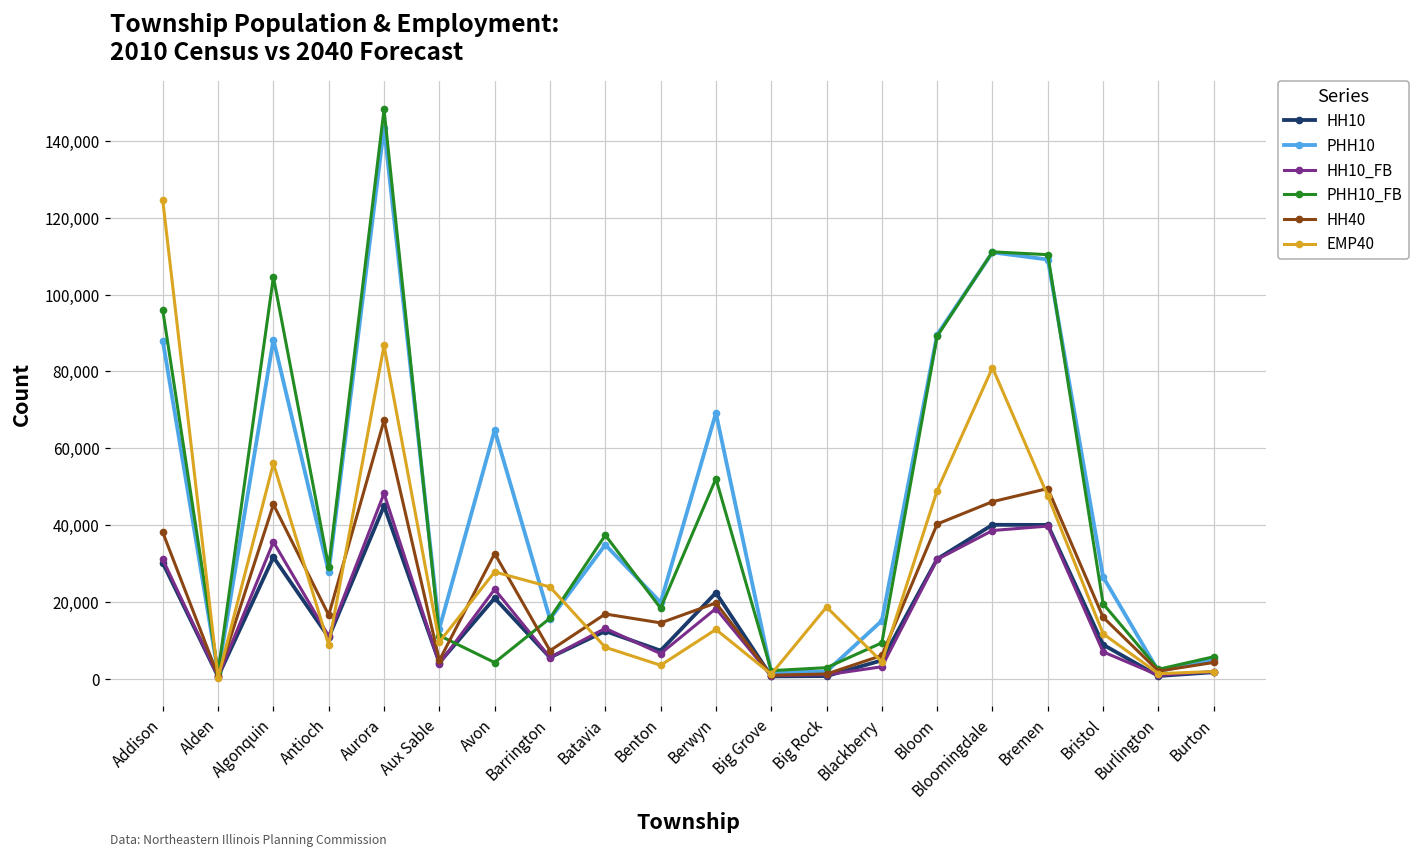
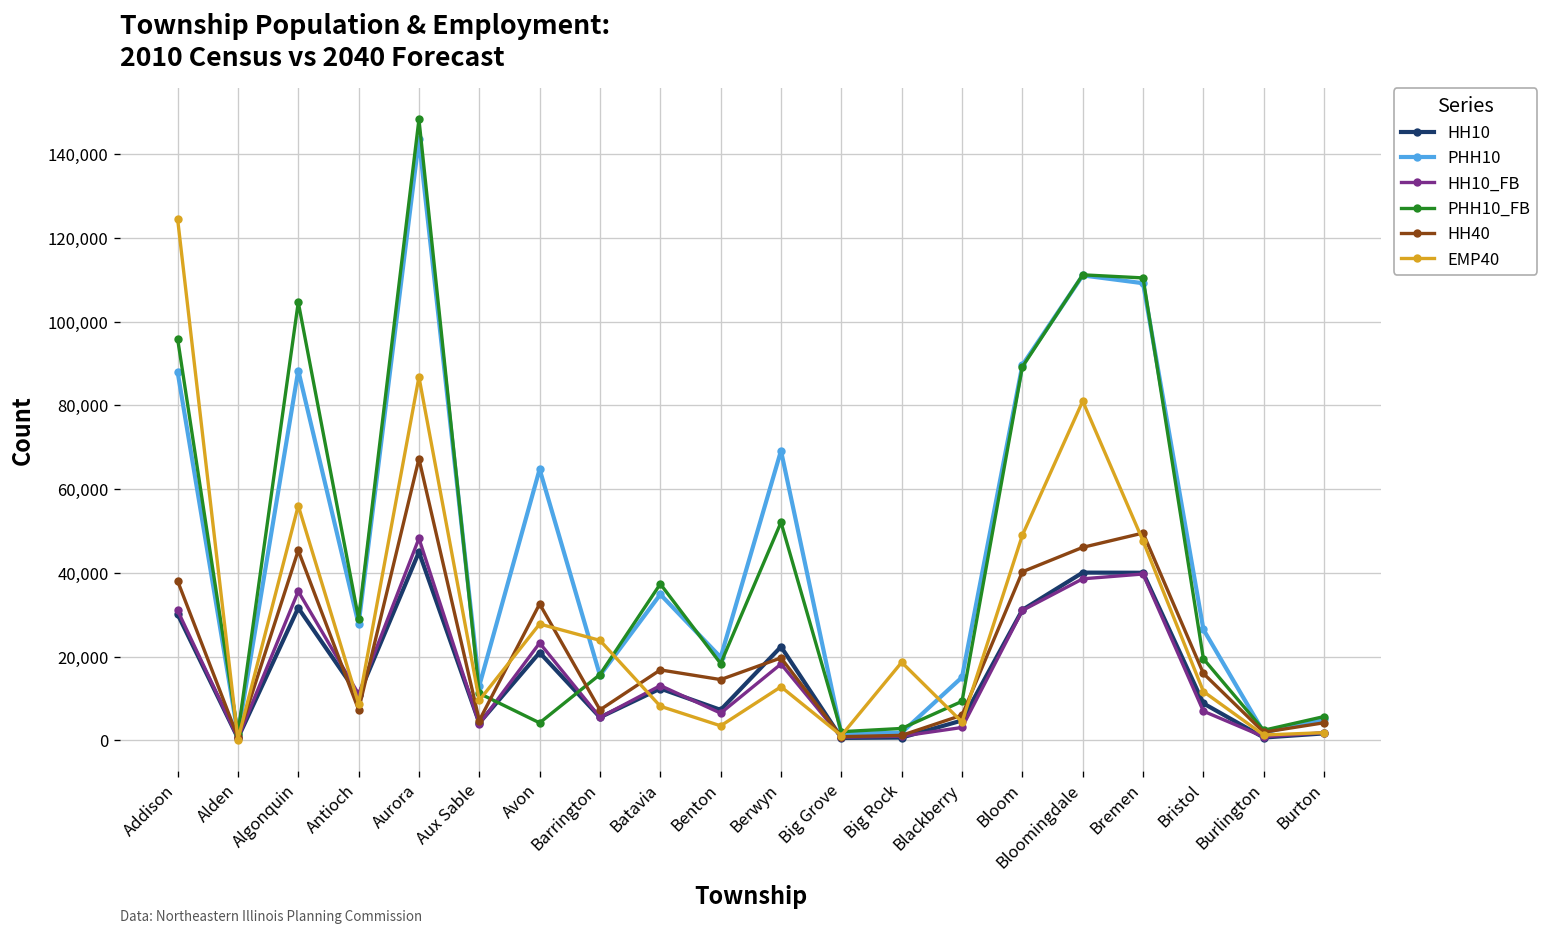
HH40, Antioch: 17,000 -> 7,000
